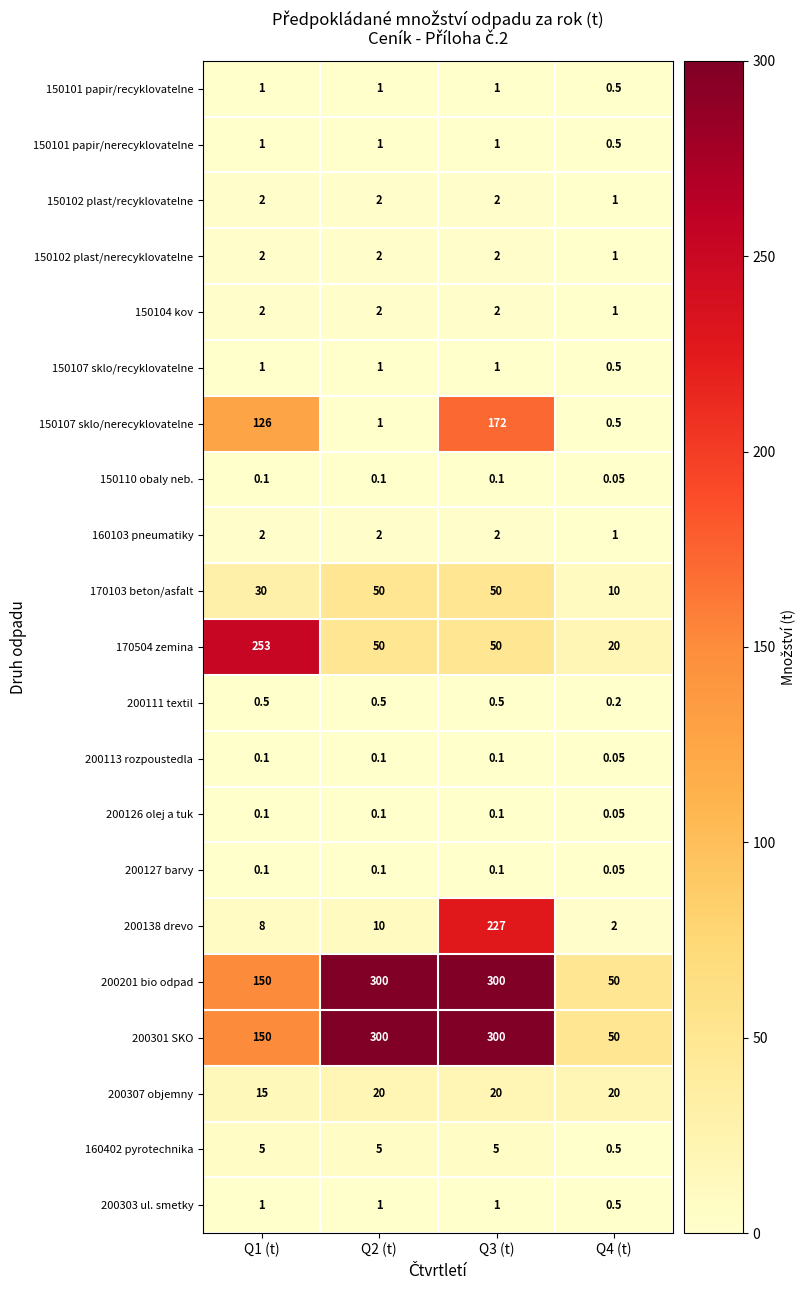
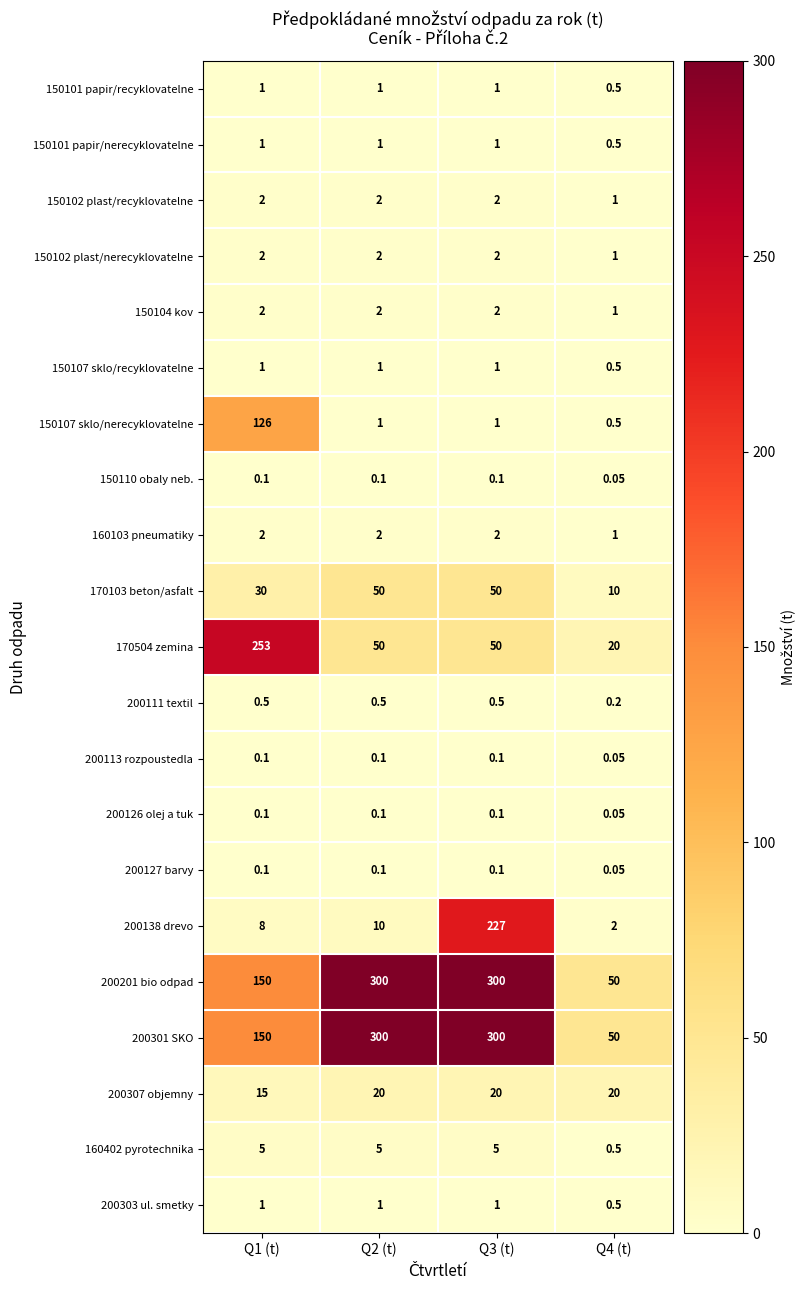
150107 sklo/nerecyklovatelne, Q3 (t): 172 -> 1
